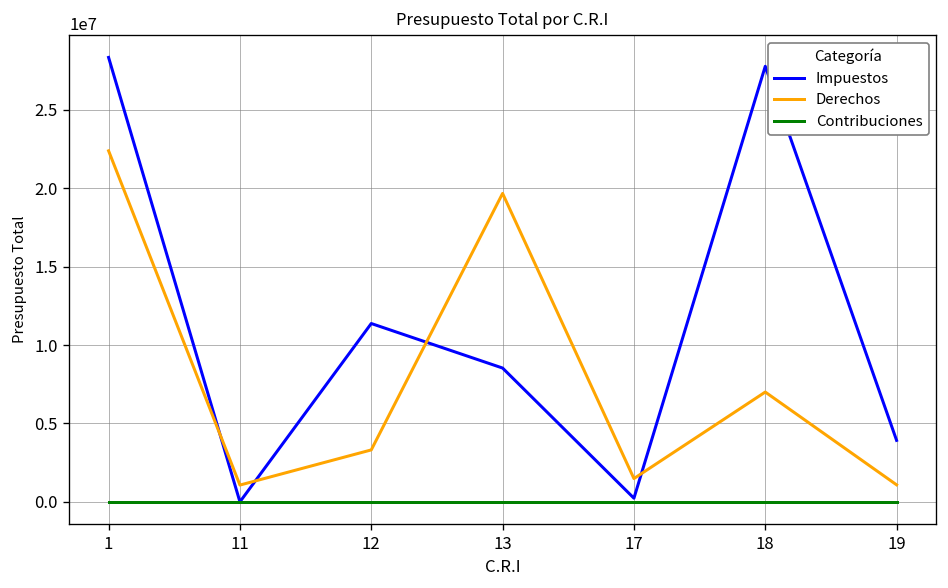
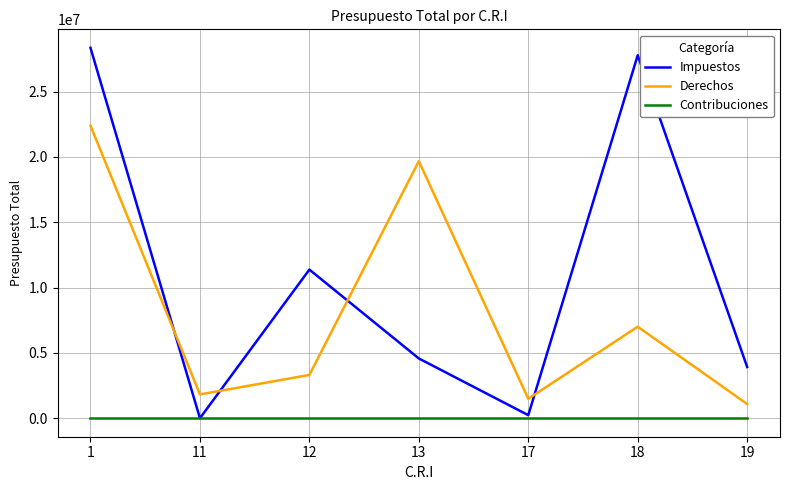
Derechos, 11: 1100000 -> 1800000
Impuestos, 13: 8500000 -> 4600000
